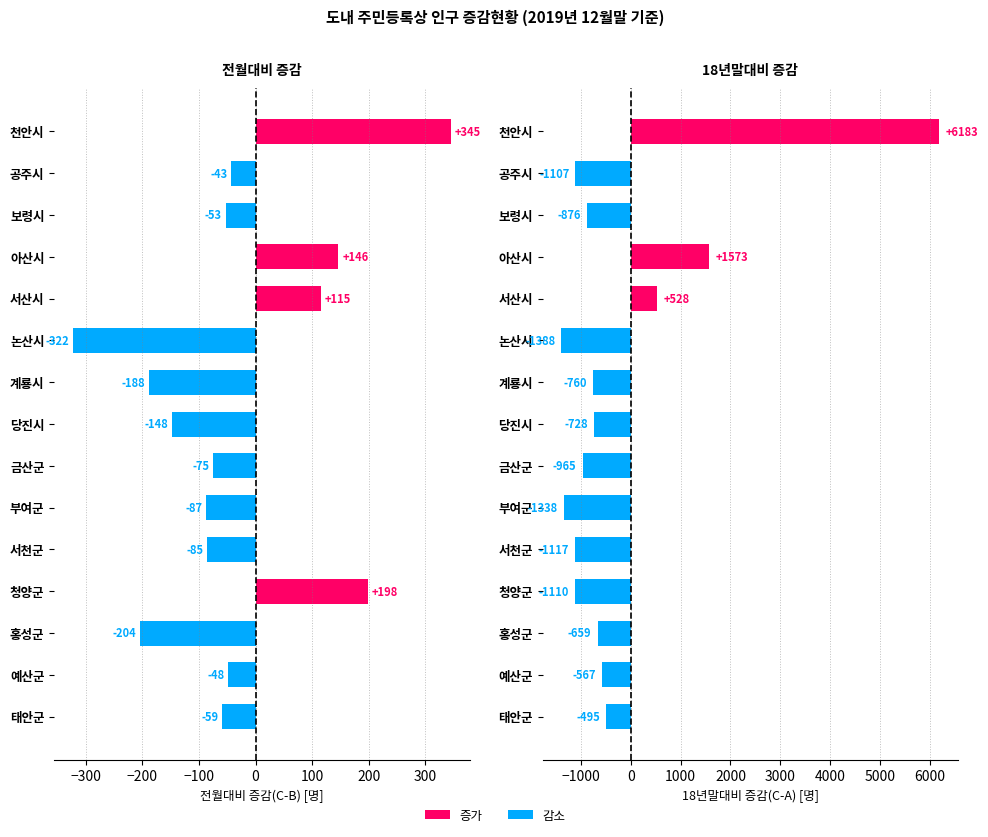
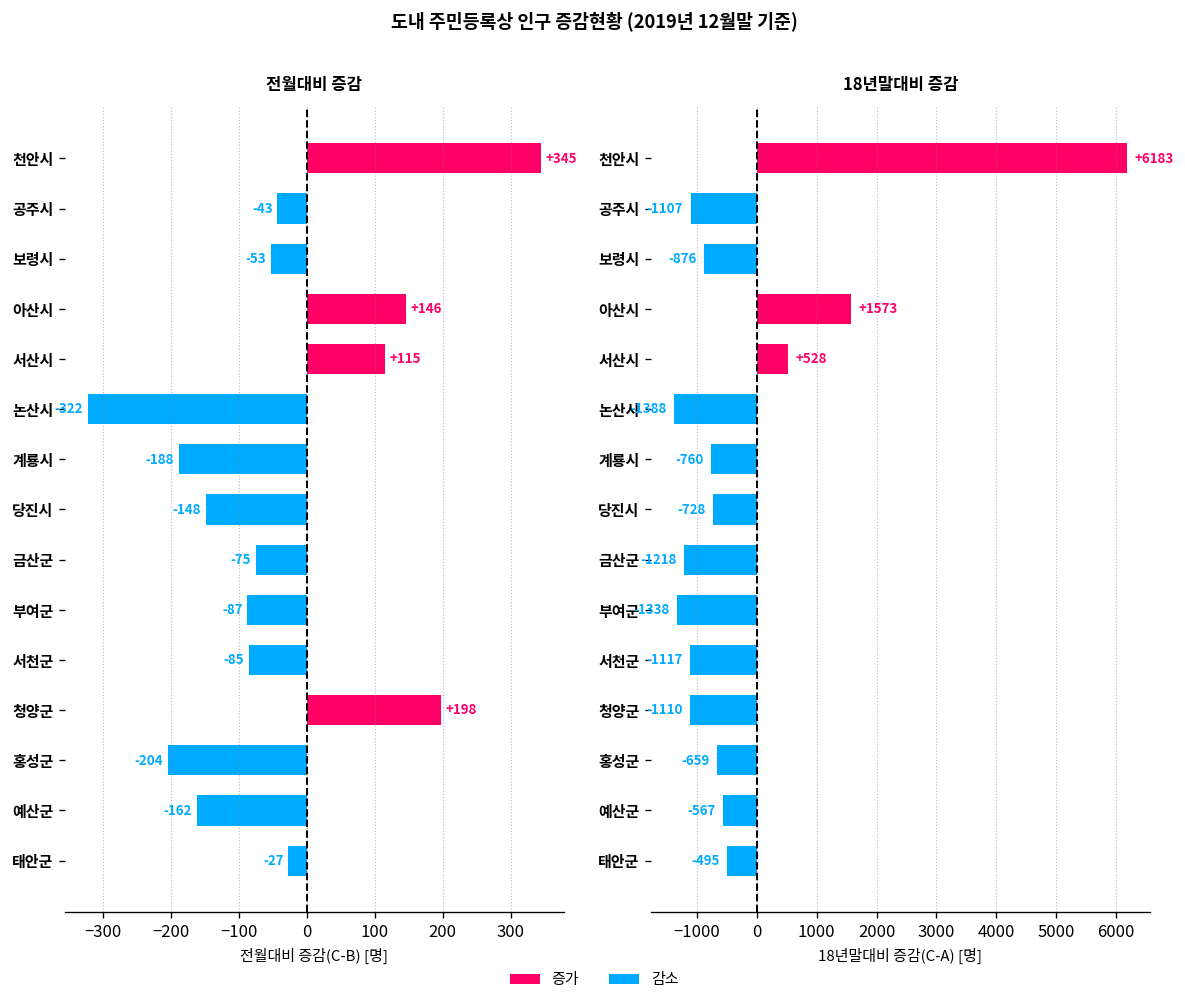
전월대비 증감, 예산군: -48 -> -162
전월대비 증감, 태안군: -59 -> -27
18년말대비 증감, 금산군: -965 -> -1218
